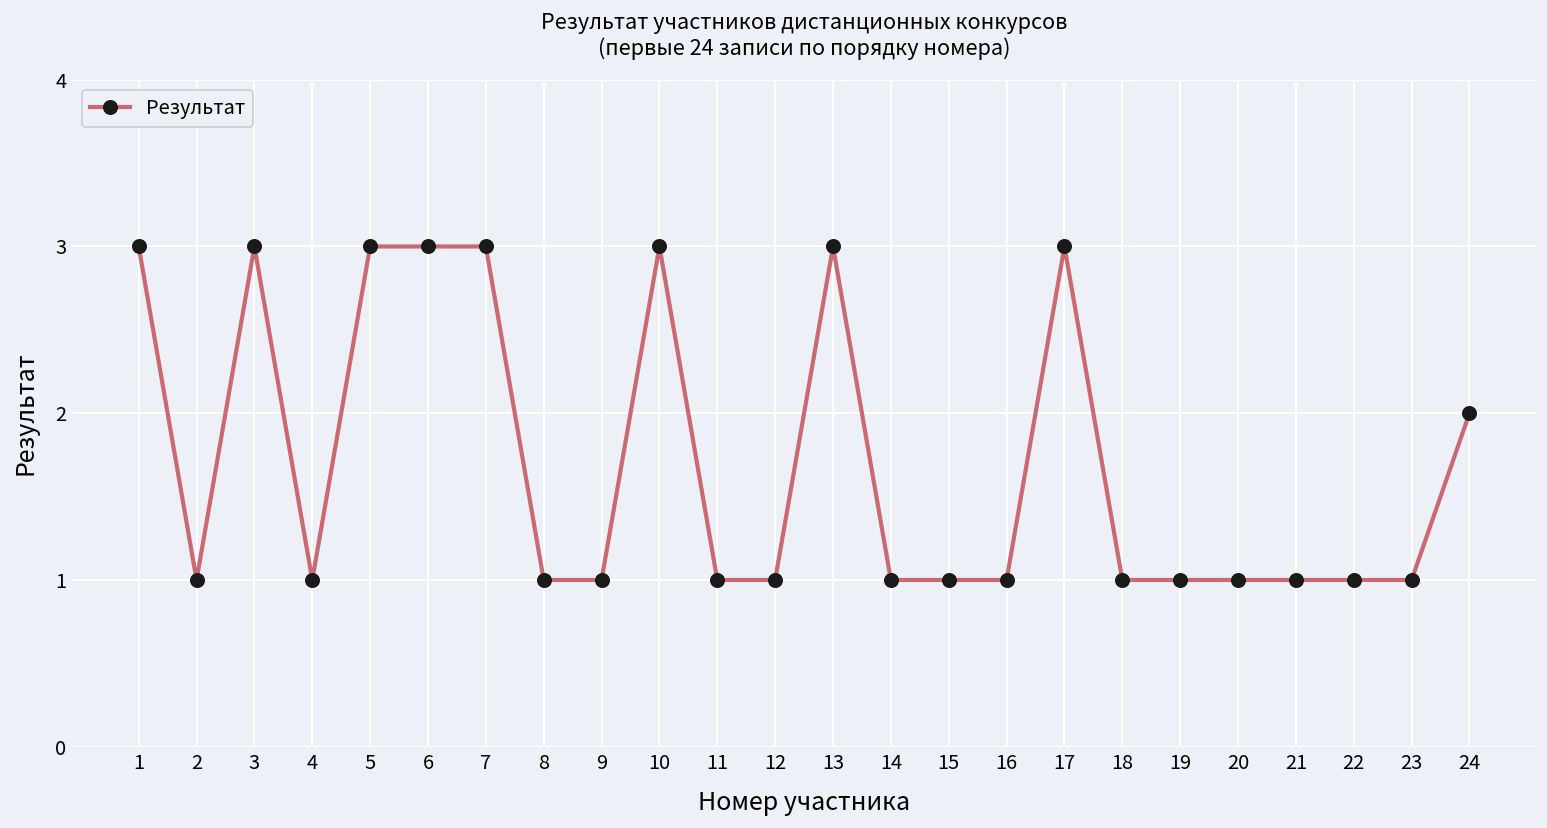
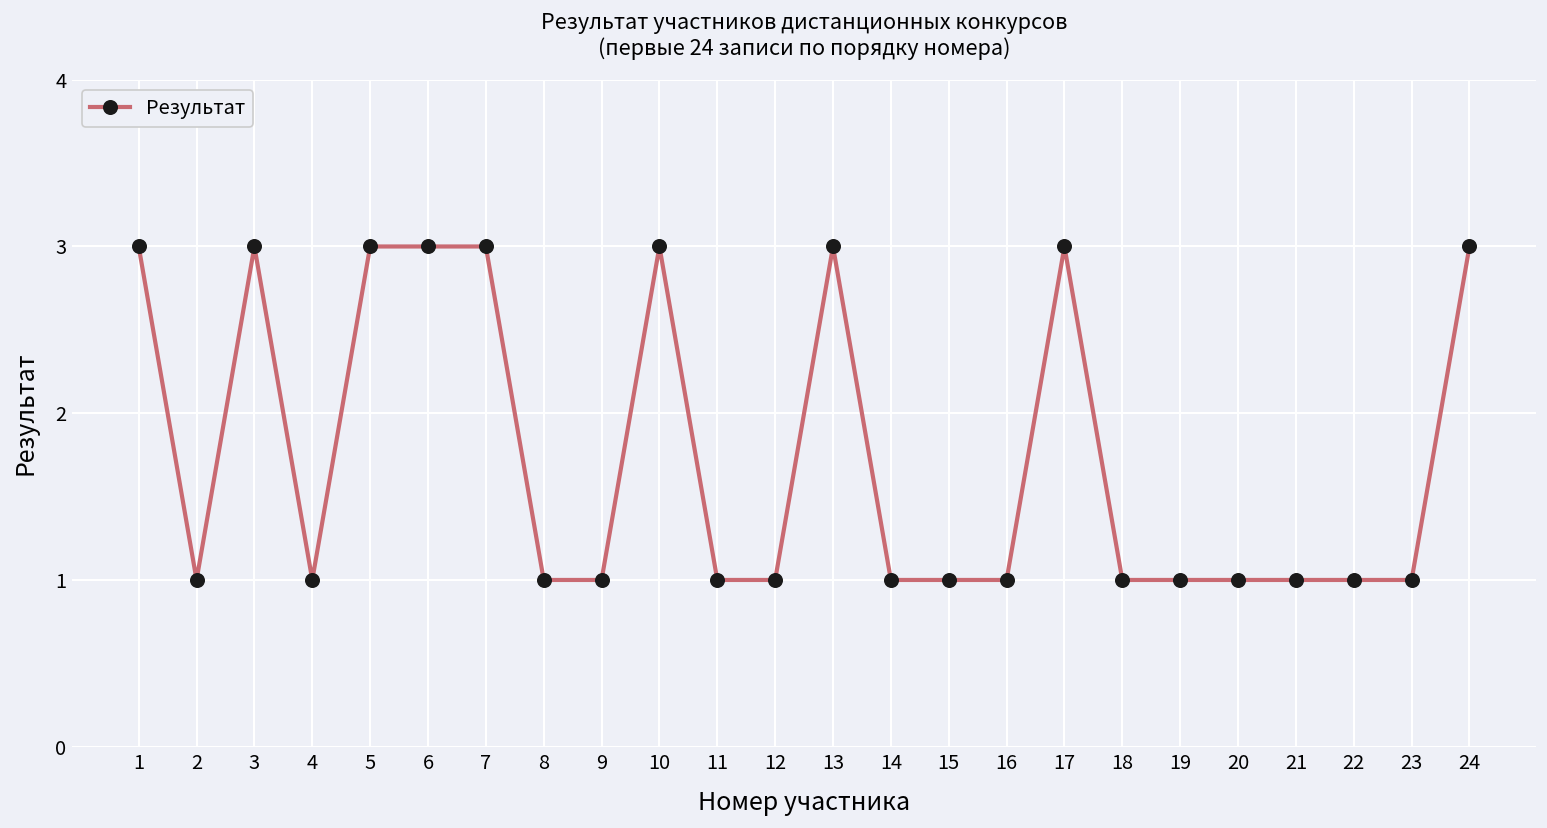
24: 2 -> 3
